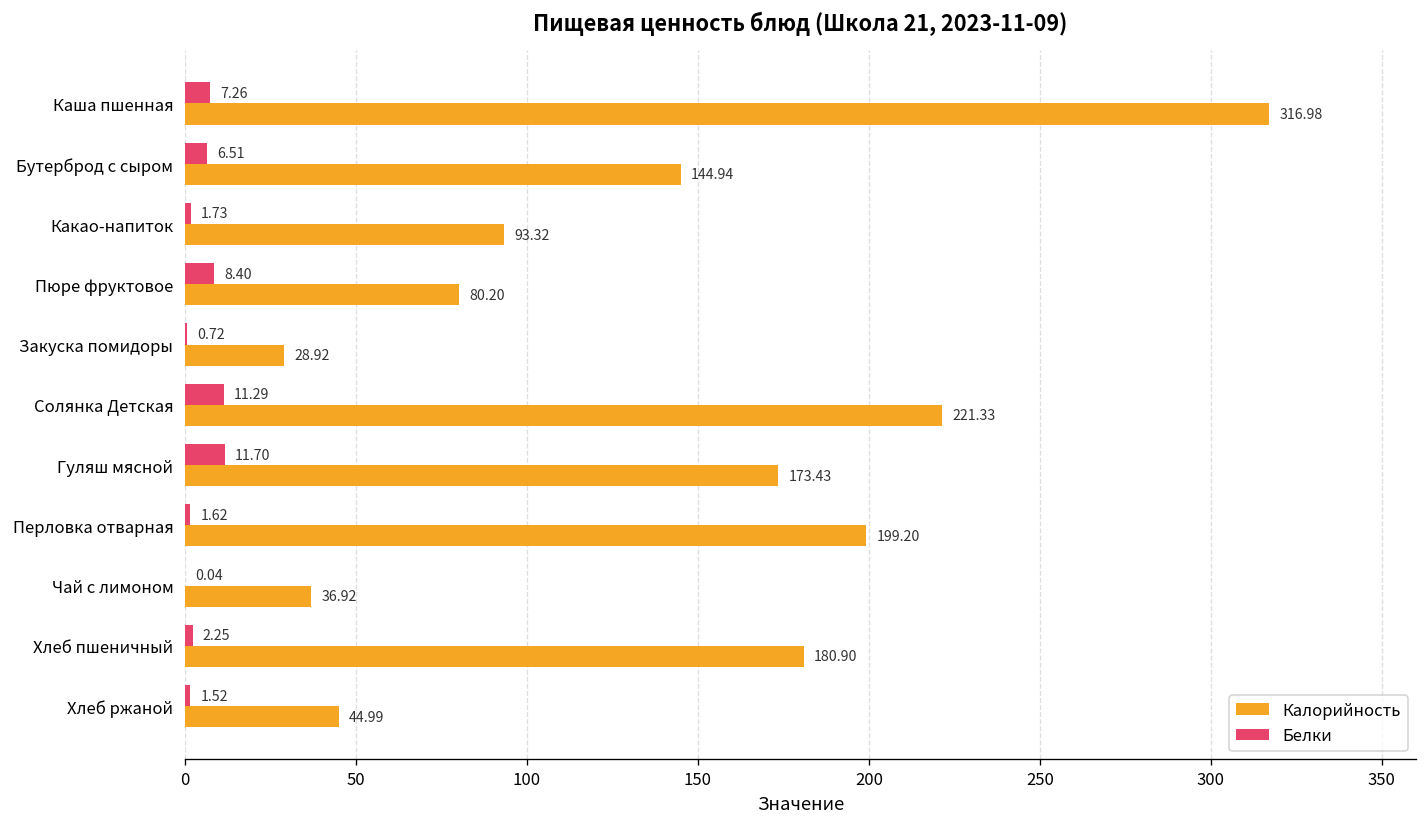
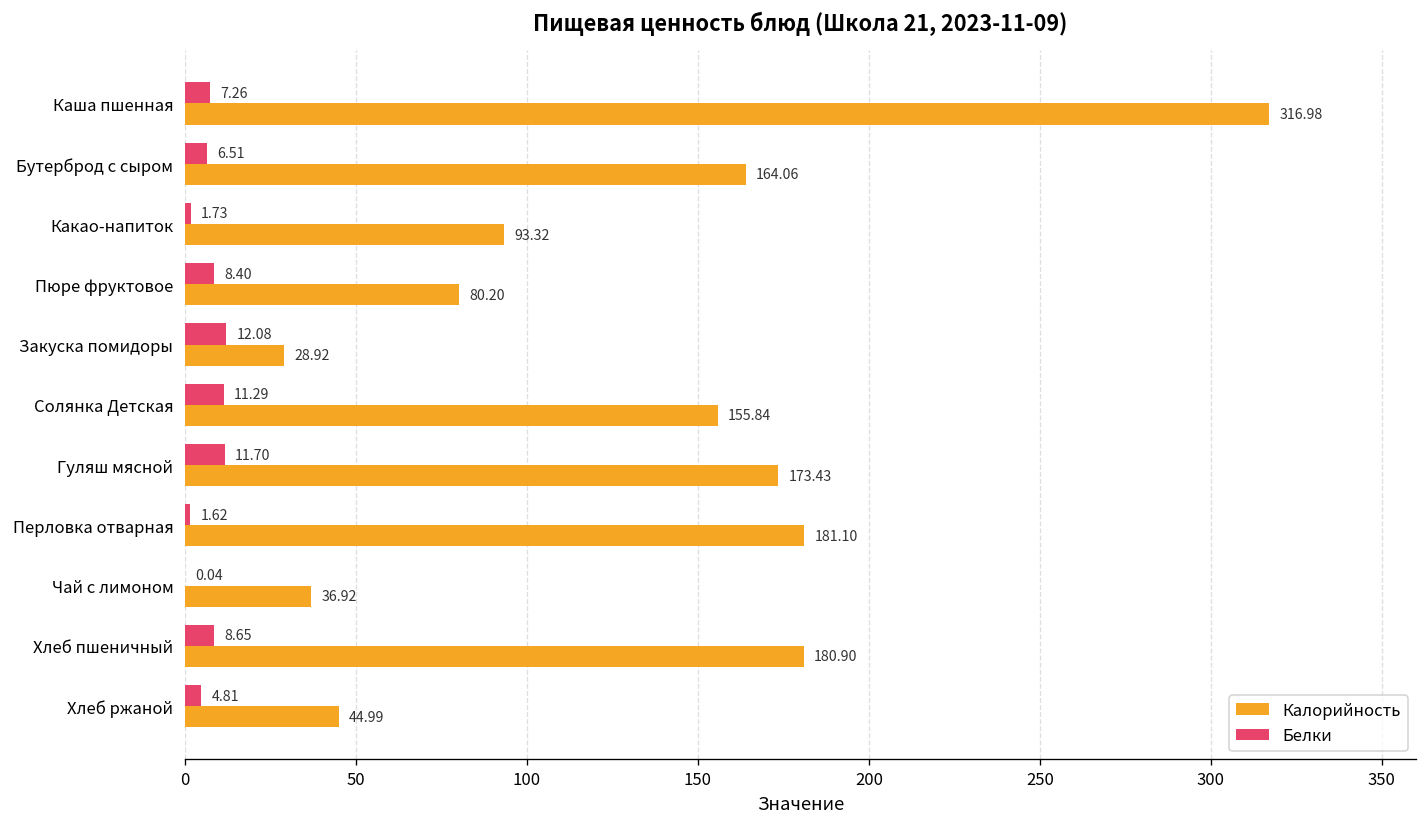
Калорийность, Бутерброд с сыром: 144.94 -> 164.06
Белки, Закуска помидоры: 0.72 -> 12.08
Калорийность, Солянка Детская: 221.33 -> 155.84
Калорийность, Перловка отварная: 199.20 -> 181.10
Белки, Хлеб пшеничный: 2.25 -> 8.65
Белки, Хлеб ржаной: 1.52 -> 4.81
